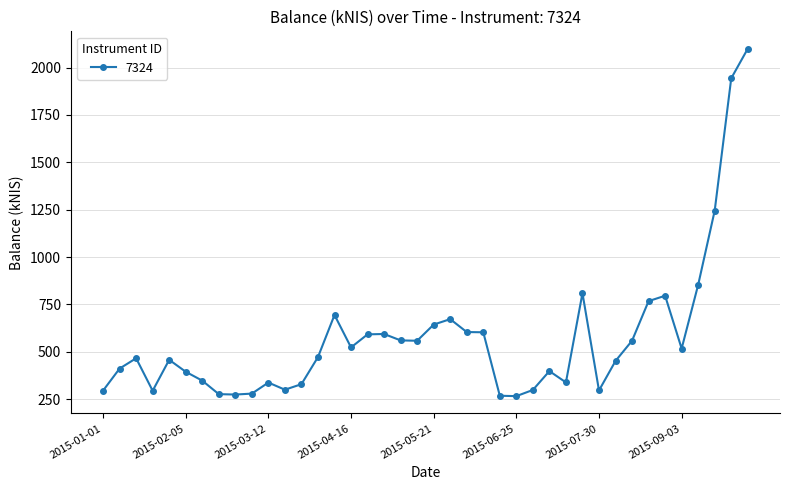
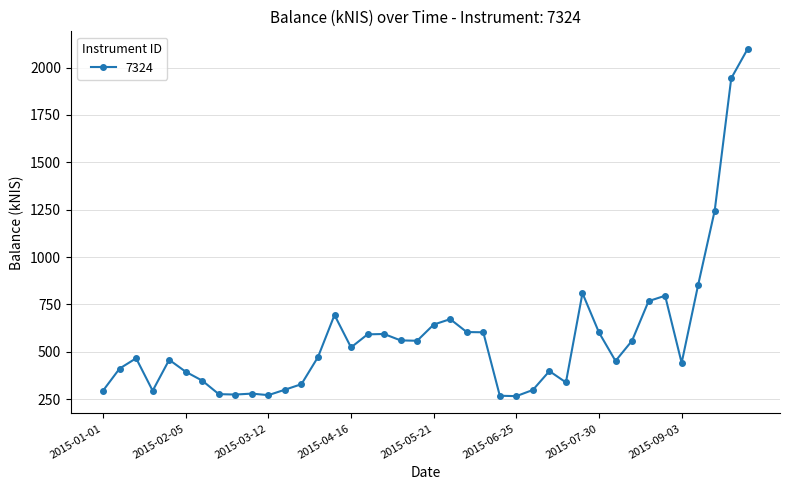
2015-03-12: 340 -> 270
2015-07-30: 300 -> 600
2015-09-03: 520 -> 440
